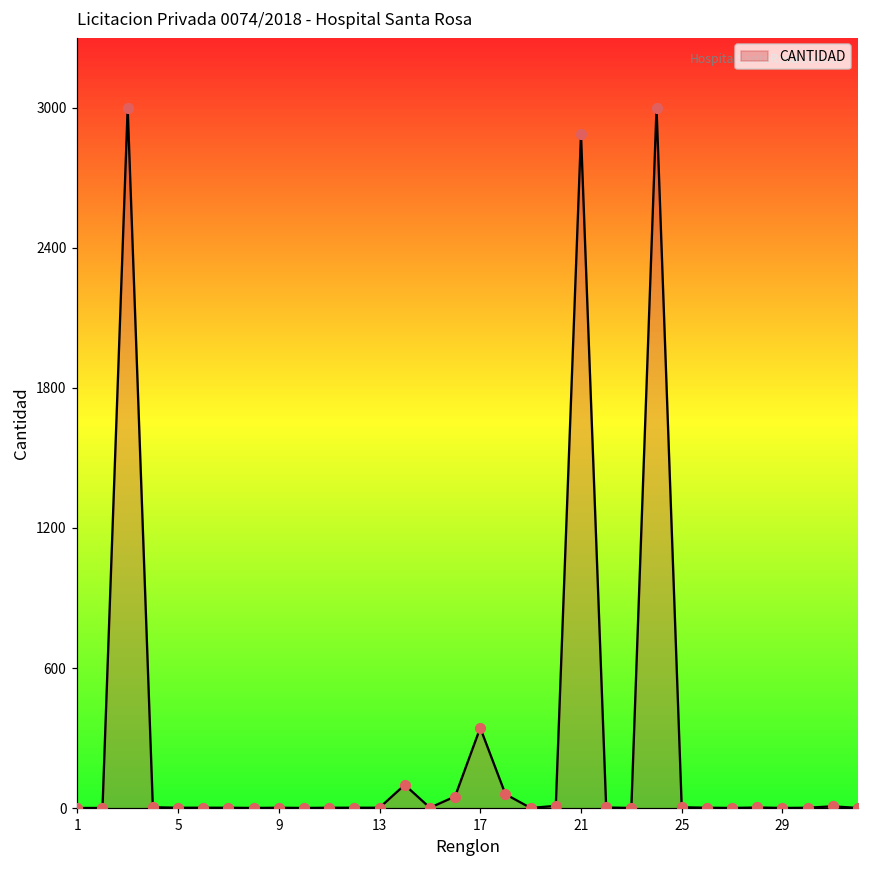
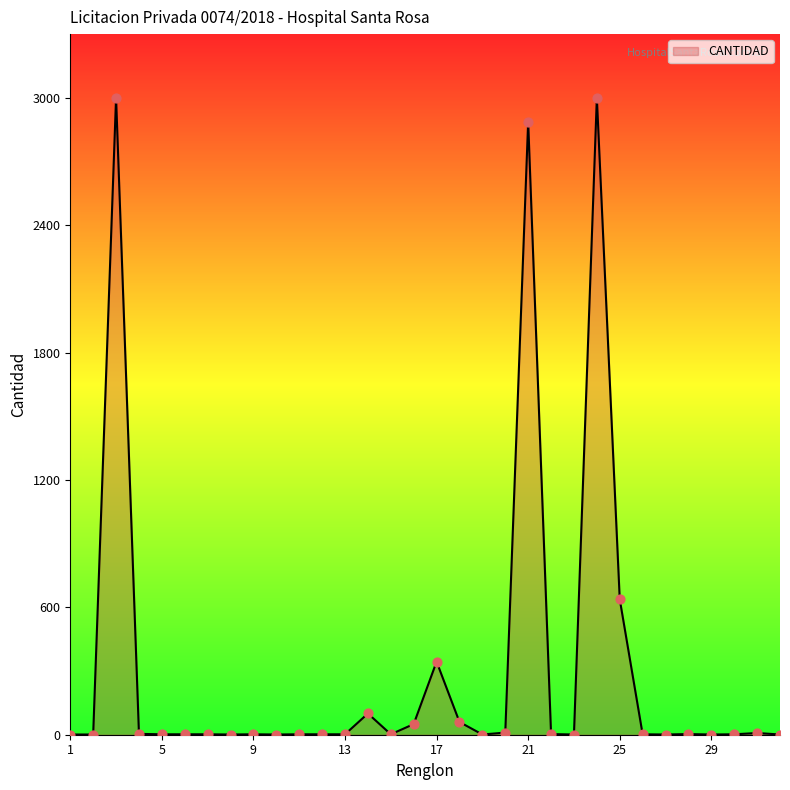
25: 0 -> 640
